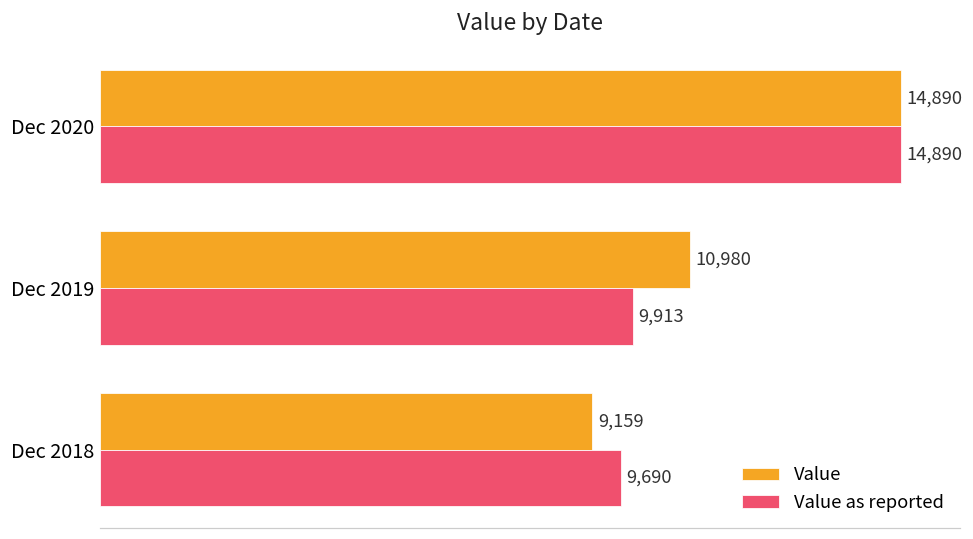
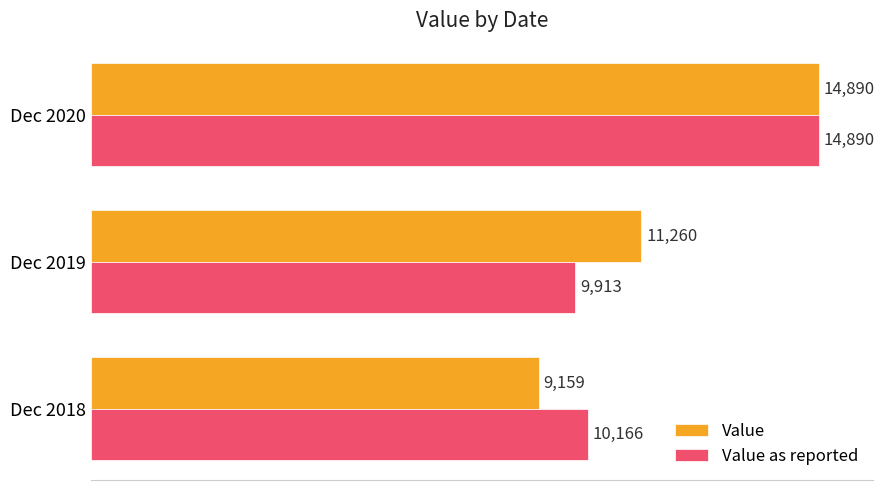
Value, Dec 2019: 10,980 -> 11,260
Value as reported, Dec 2018: 9,690 -> 10,166
